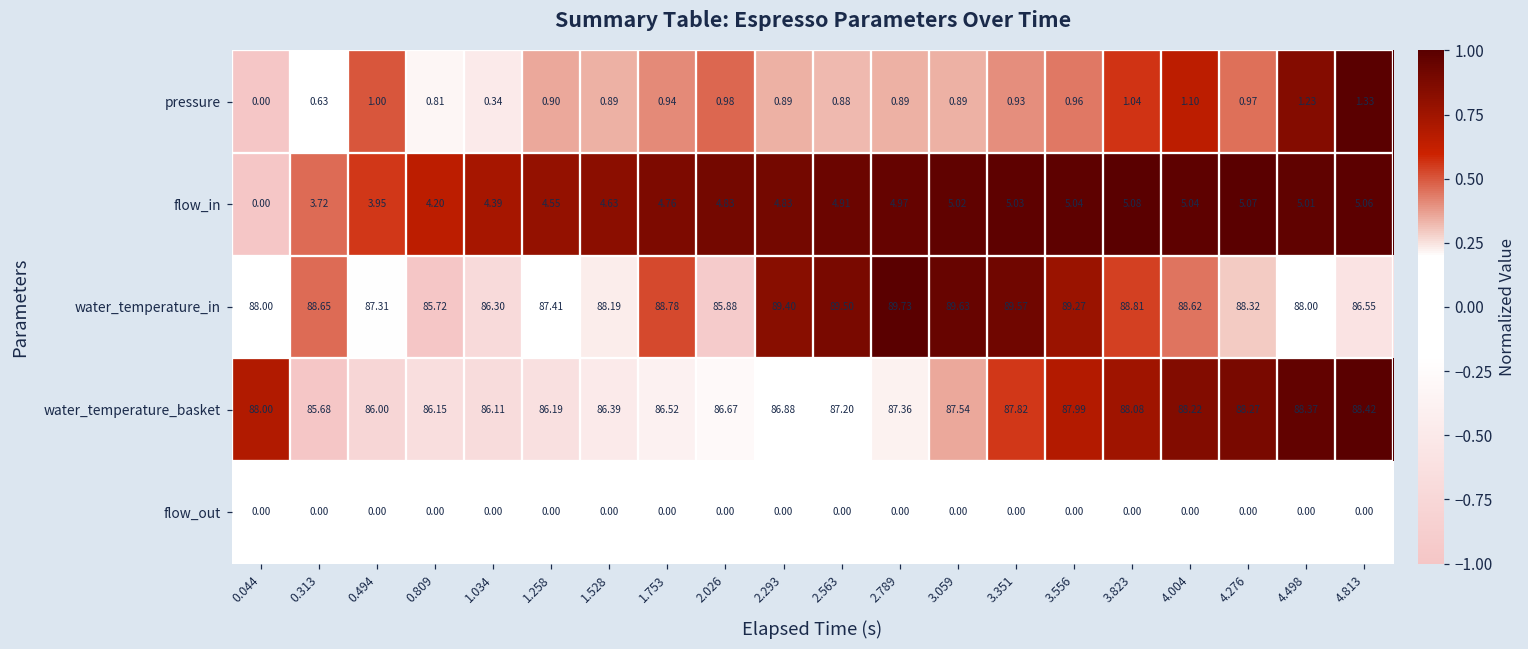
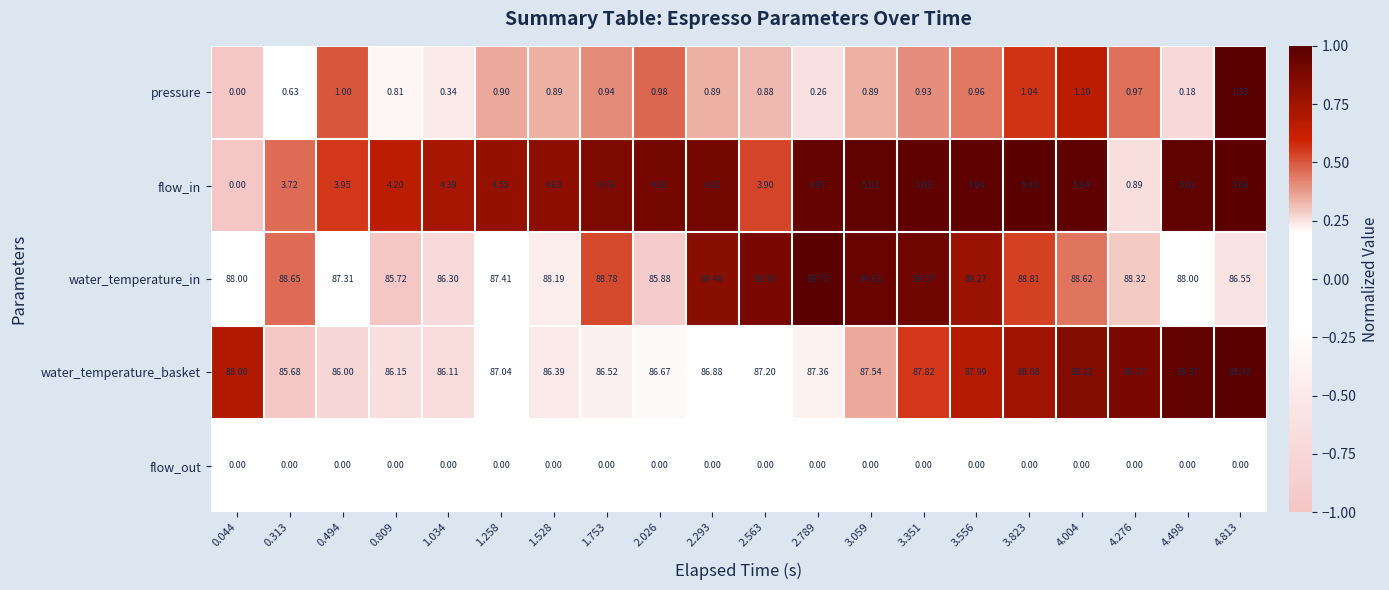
pressure, 2.789: 0.89 -> 0.26
pressure, 4.498: 1.23 -> 0.18
flow_in, 2.563: 4.91 -> 3.90
flow_in, 4.276: 5.07 -> 0.89
water_temperature_basket, 1.258: 86.19 -> 87.04
